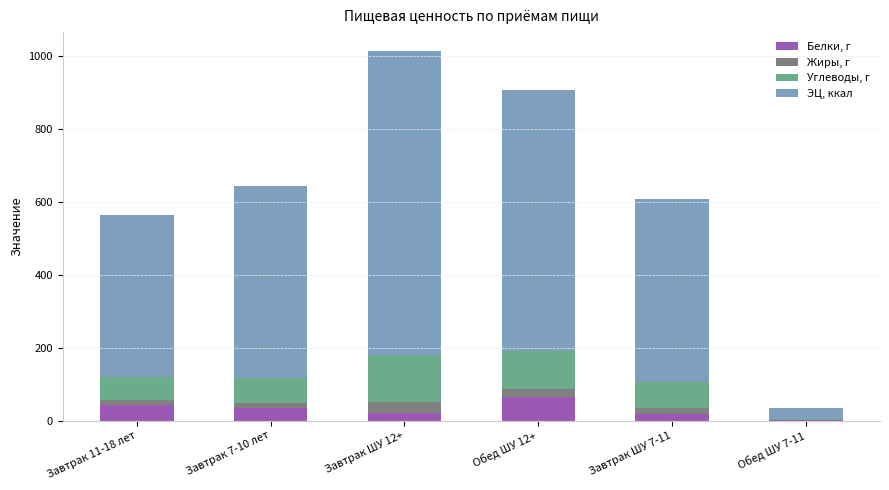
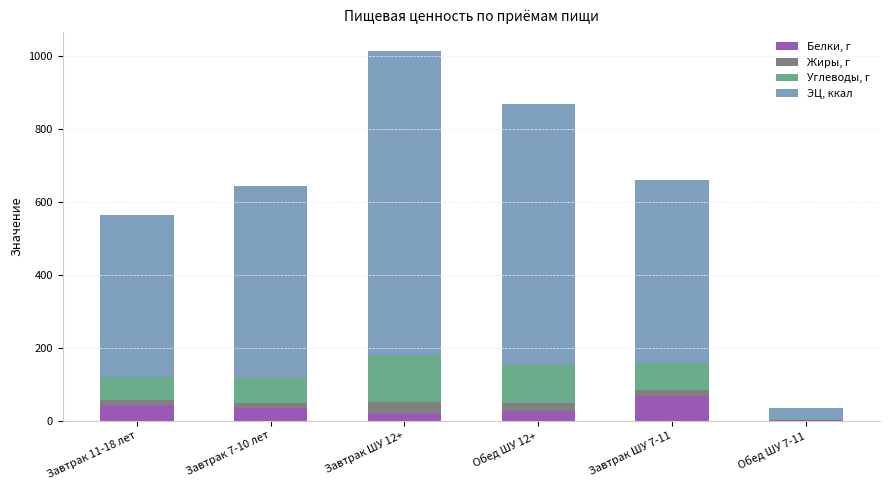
Белки, г, Обед ШУ 12+: 60 -> 30
Белки, г, Завтрак ШУ 7-11: 20 -> 70
